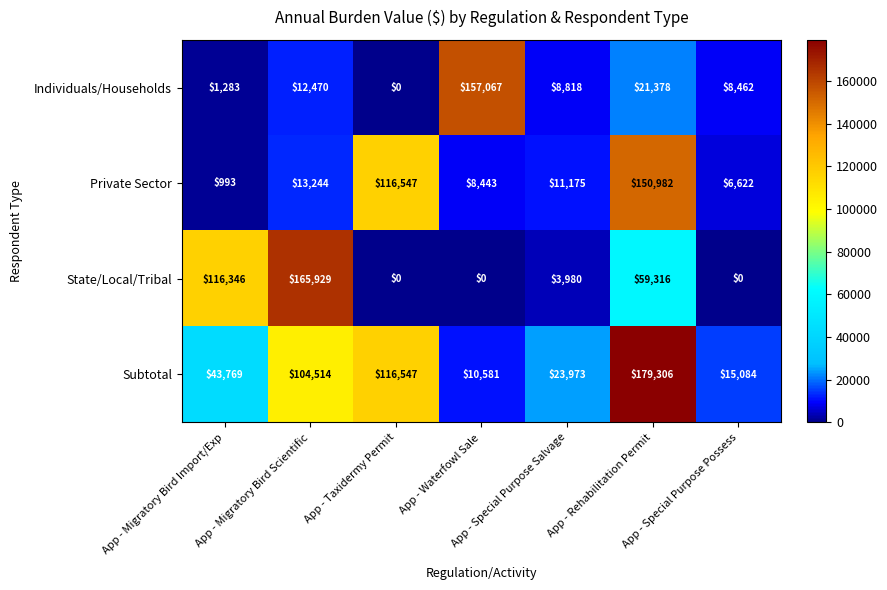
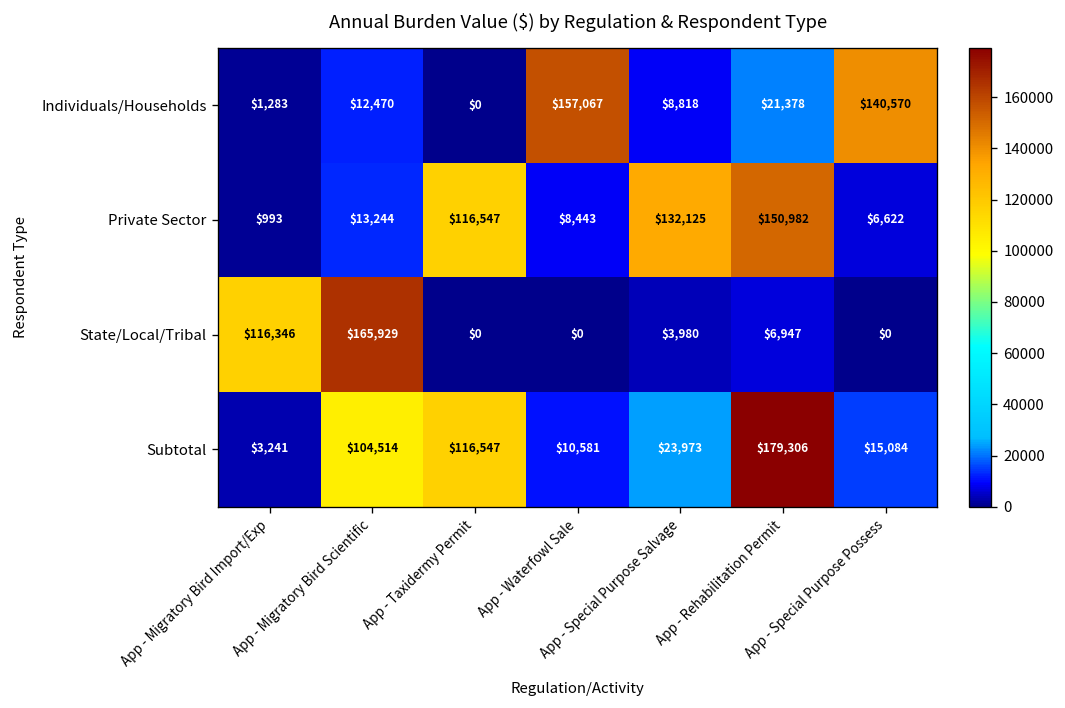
Individuals/Households, App - Special Purpose Possess: $8,462 -> $140,570
Private Sector, App - Special Purpose Salvage: $11,175 -> $132,125
State/Local/Tribal, App - Rehabilitation Permit: $59,316 -> $6,947
Subtotal, App - Migratory Bird Import/Exp: $43,769 -> $3,241
